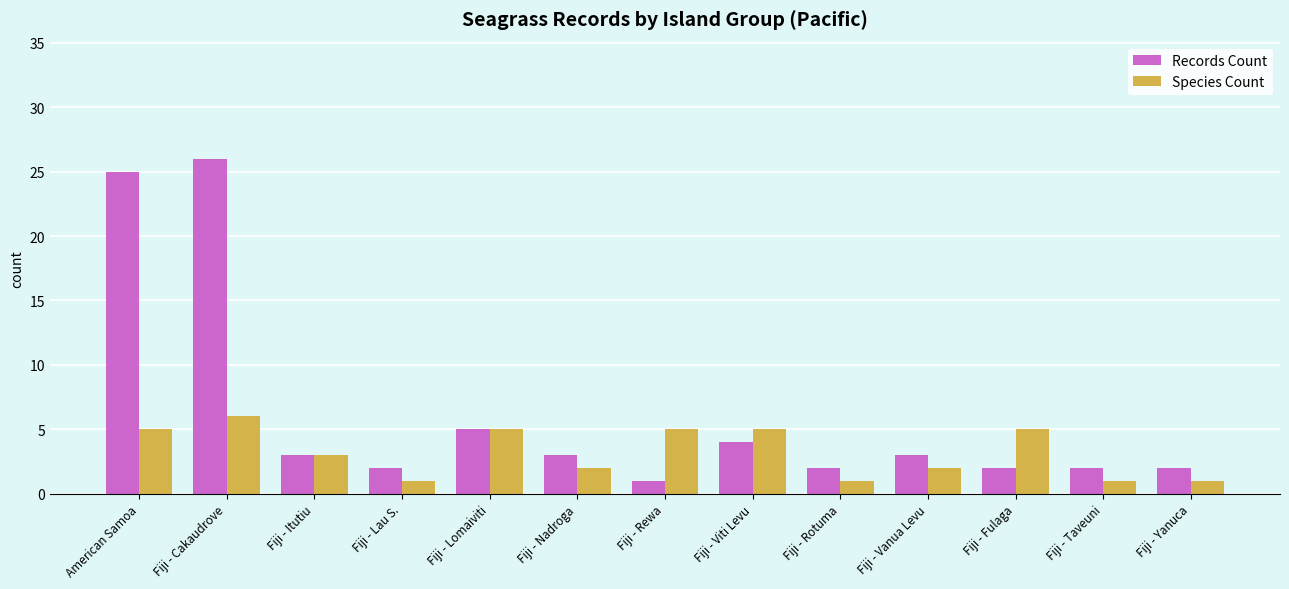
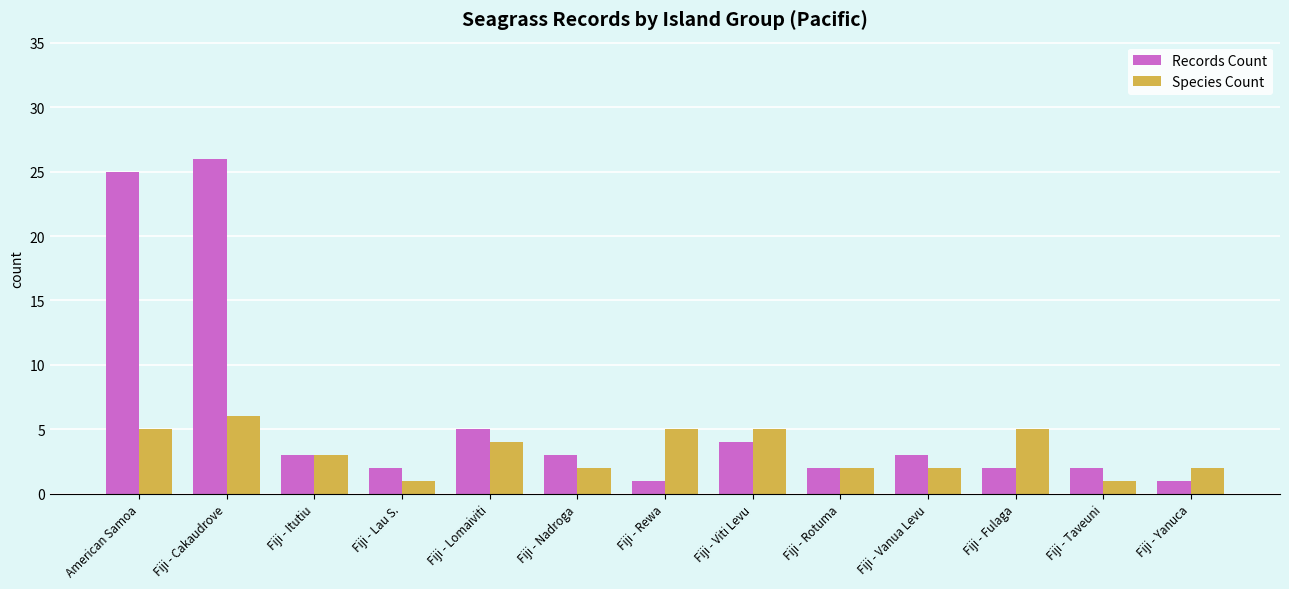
Species Count, Fiji - Lomaiviti: 5 -> 4
Species Count, Fiji - Rotuma: 1 -> 2
Records Count, Fiji - Yanuca: 2 -> 1
Species Count, Fiji - Yanuca: 1 -> 2
